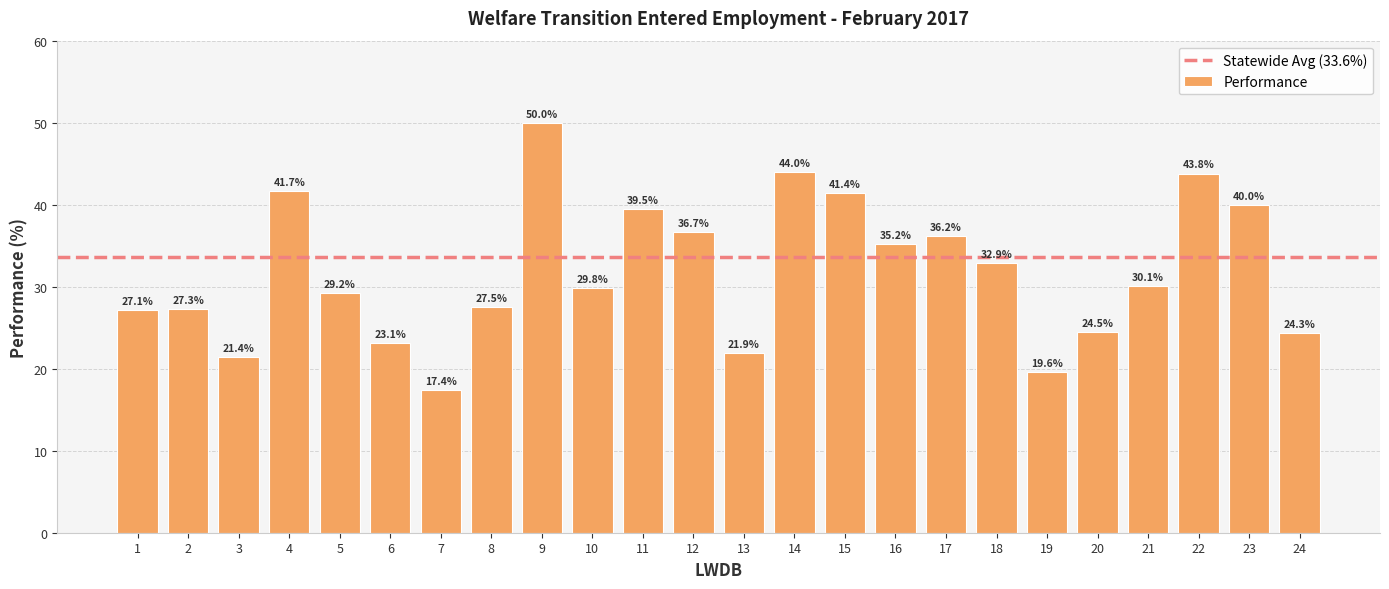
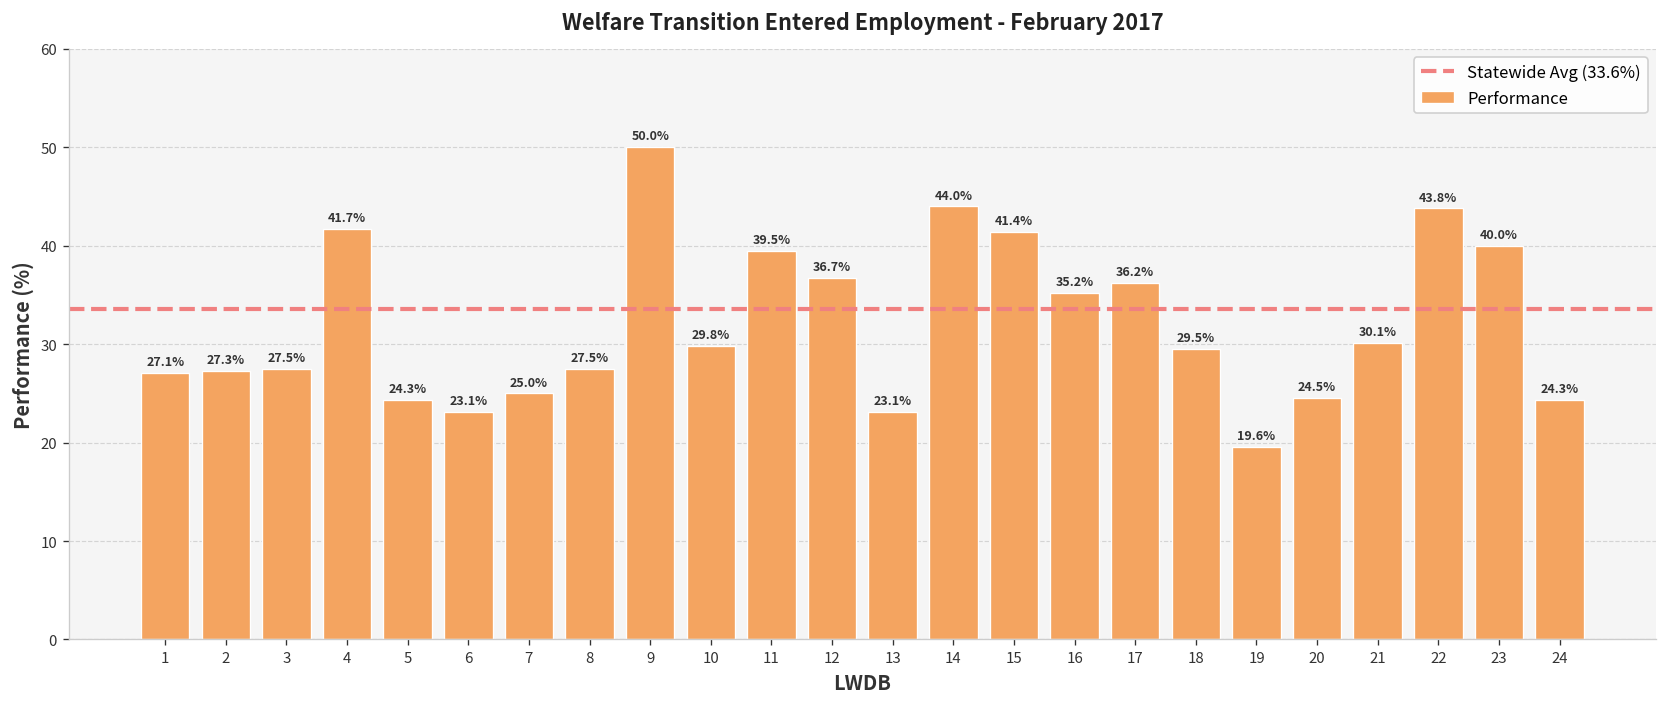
3: 21.4% -> 27.5%
5: 29.2% -> 24.3%
7: 17.4% -> 25.0%
13: 21.9% -> 23.1%
18: 32.9% -> 29.5%
